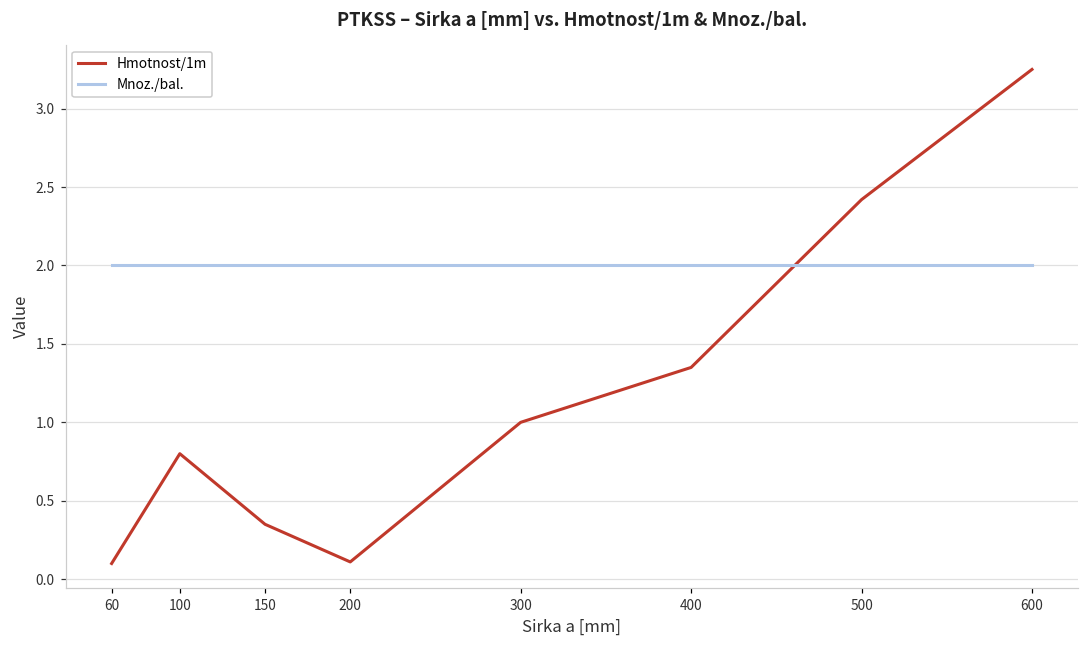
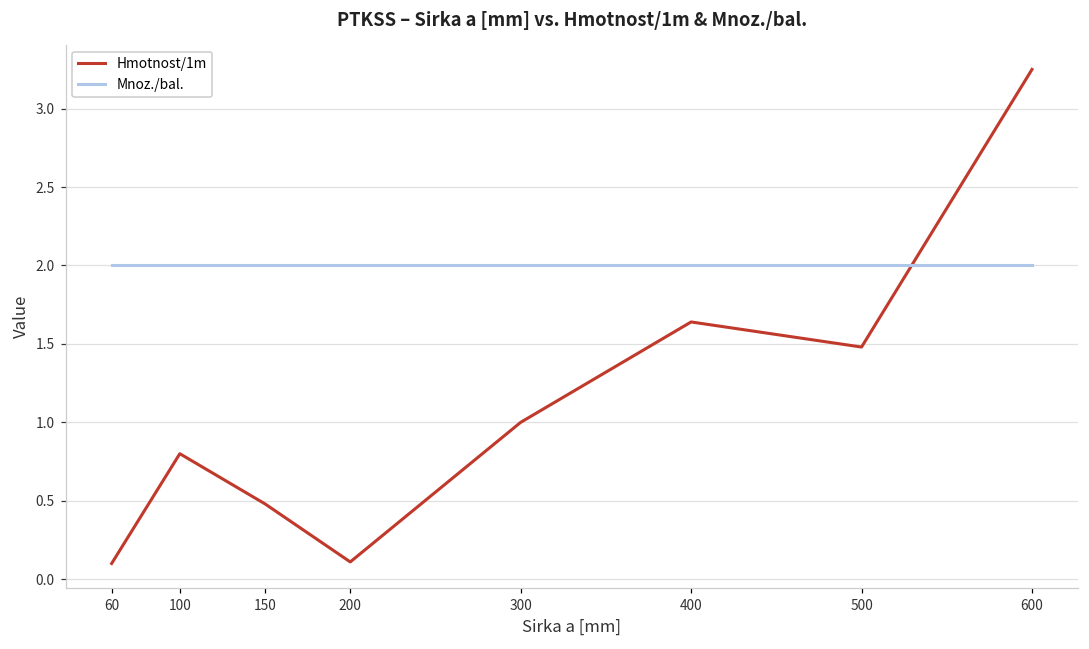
Hmotnost/1m, 150: 0.35 -> 0.48
Hmotnost/1m, 400: 1.35 -> 1.64
Hmotnost/1m, 500: 2.42 -> 1.48
